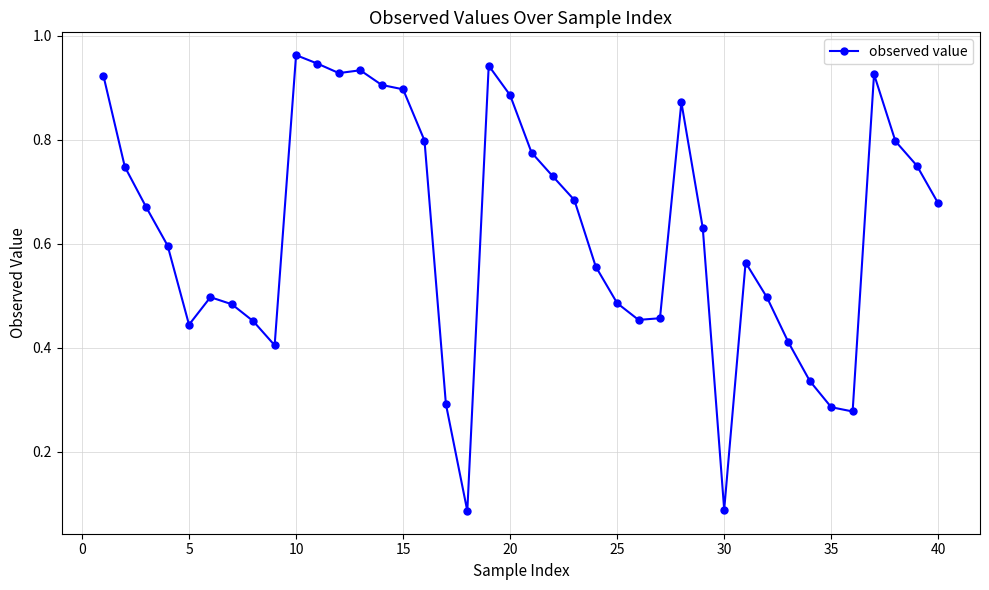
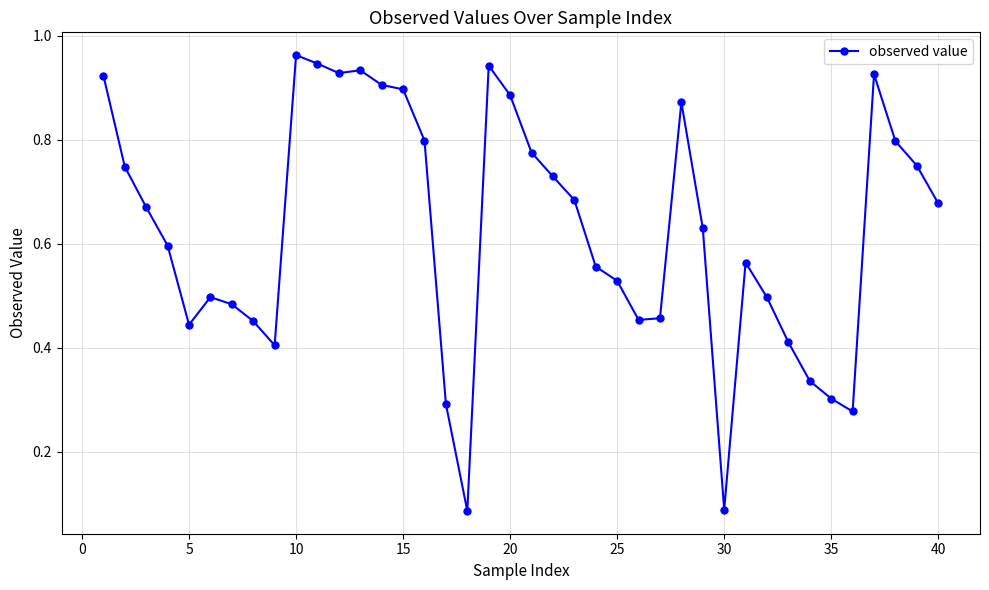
25: 0.49 -> 0.53
35: 0.29 -> 0.30
